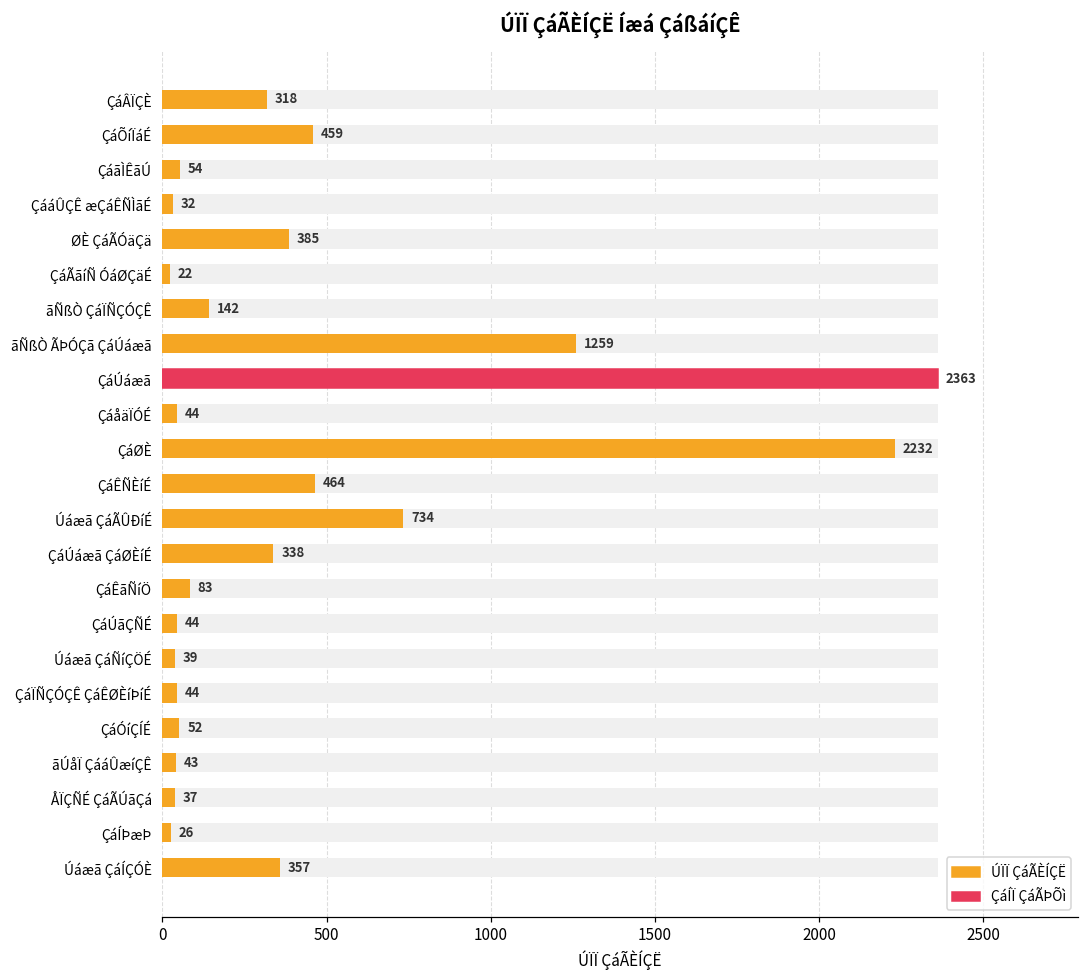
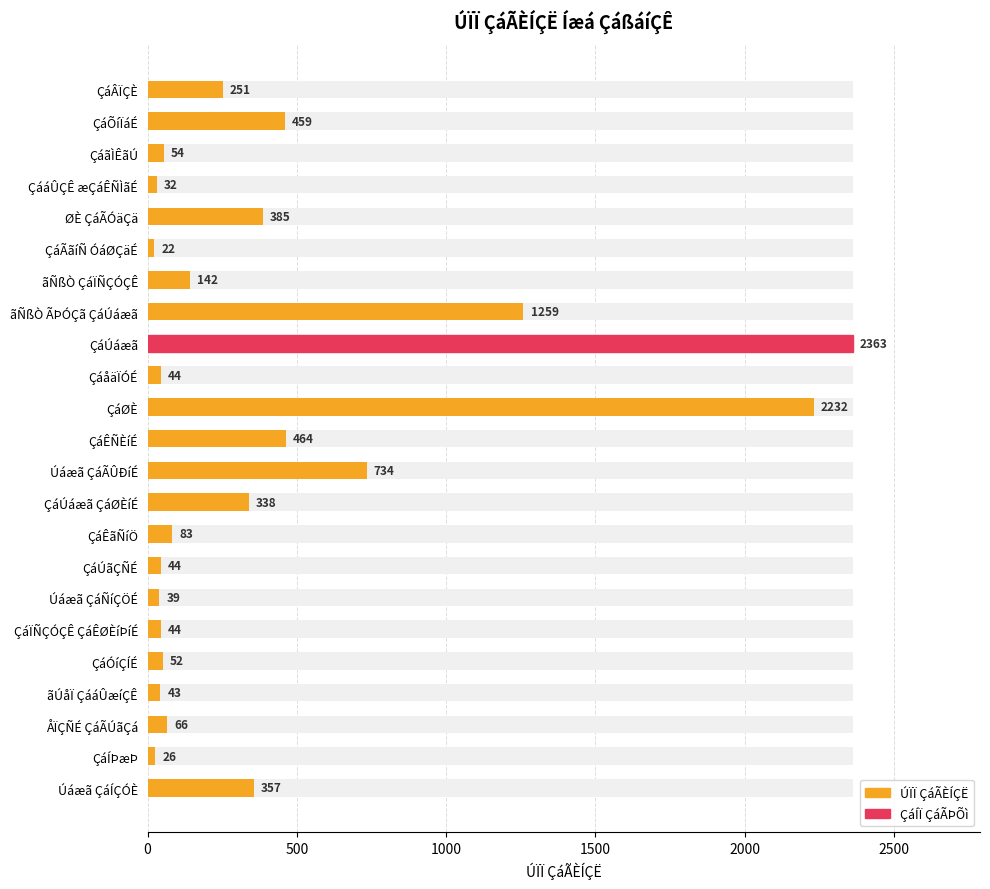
ÚÏÏ ÇáÃÈÍÇË, ÇáÂÏÇÈ: 318 -> 251
ÚÏÏ ÇáÃÈÍÇË, ÅÏÇÑÉ ÇáÃÚãÇá: 37 -> 66
